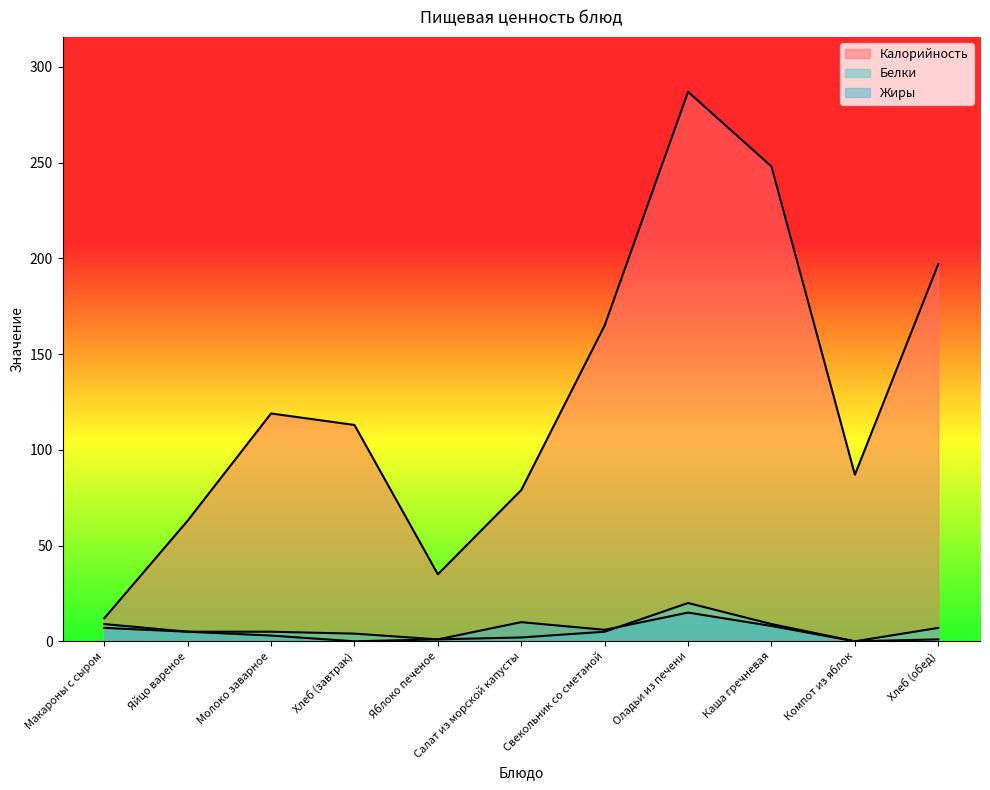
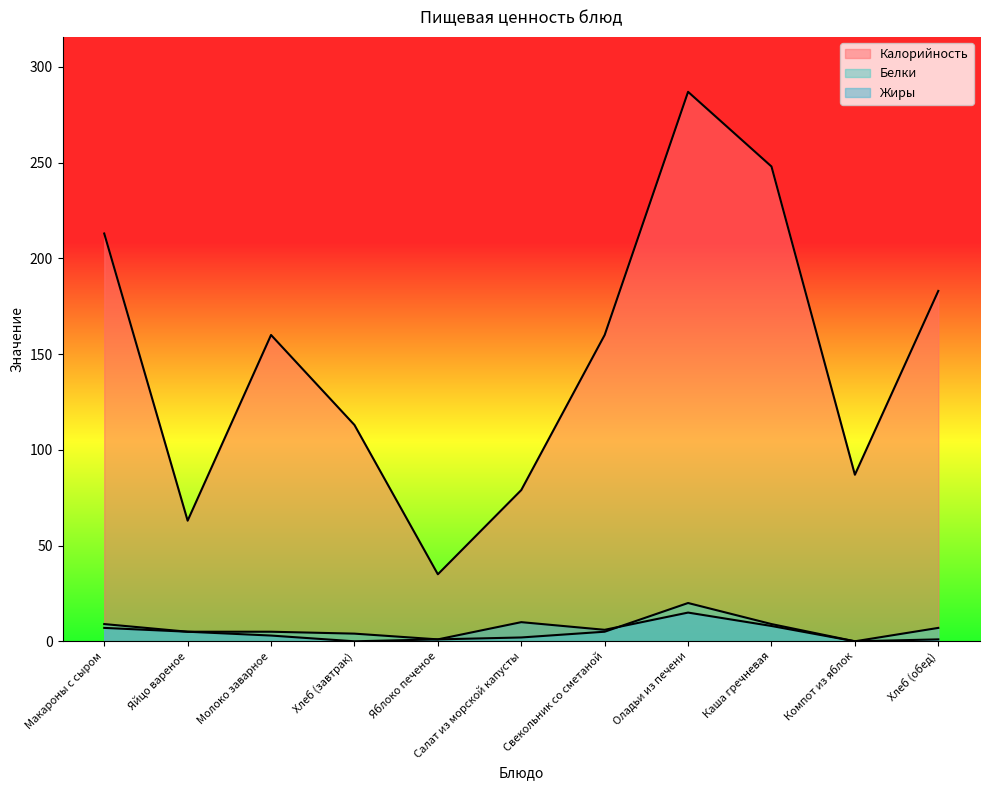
Калорийность, Макароны с сыром: 12 -> 213
Калорийность, Молоко заварное: 119 -> 160
Калорийность, Свекольник со сметаной: 165 -> 160
Калорийность, Хлеб (обед): 197 -> 183
